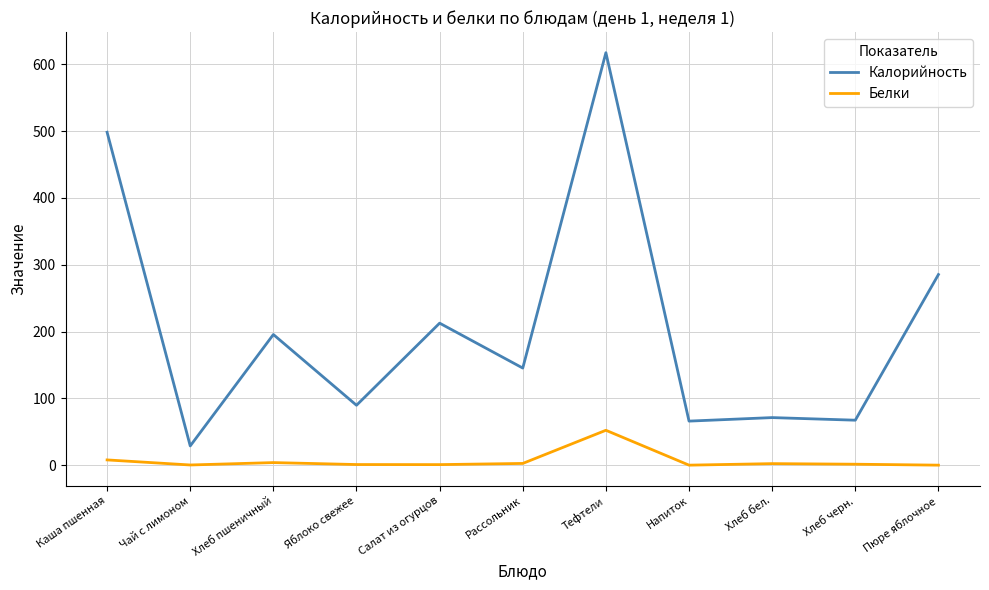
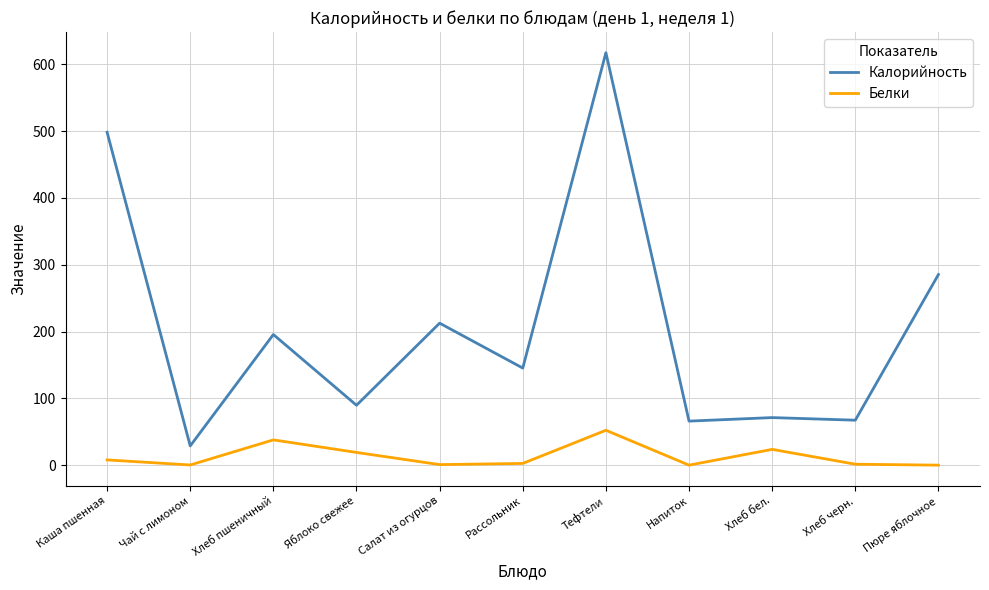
Белки, Хлеб пшеничный: 0 -> 40
Белки, Яблоко свежее: 0 -> 20
Белки, Хлеб бел.: 0 -> 20
